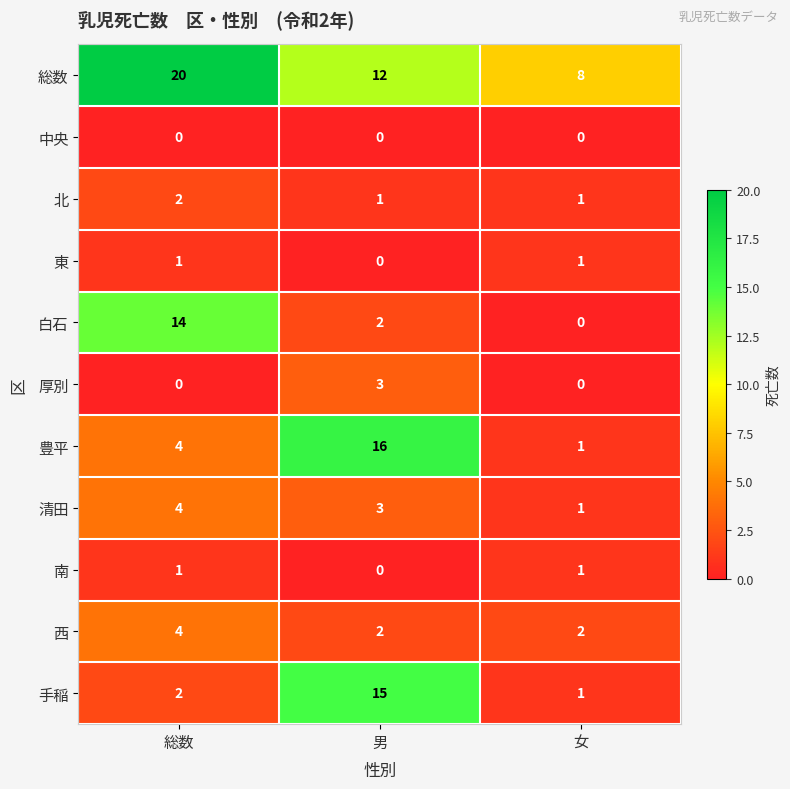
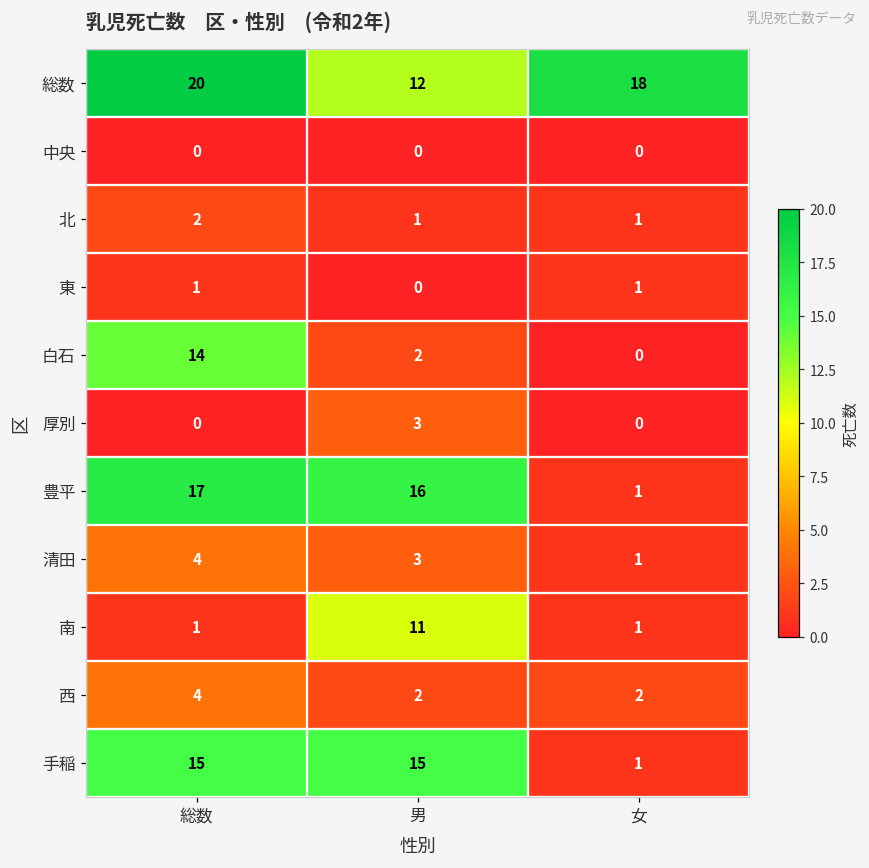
総数, 女: 8 -> 18
豊平, 総数: 4 -> 17
南, 男: 0 -> 11
手稲, 総数: 2 -> 15
